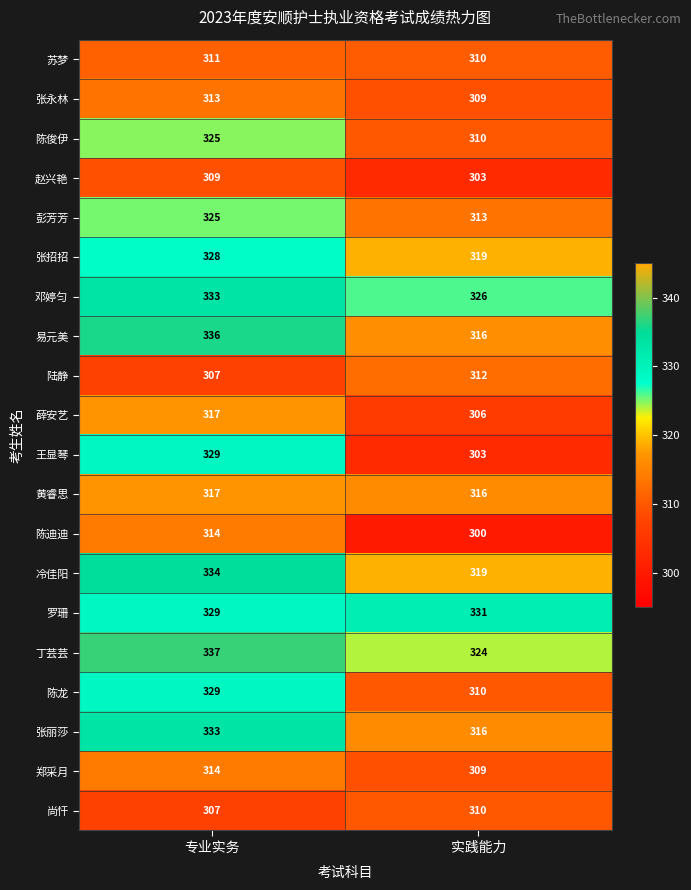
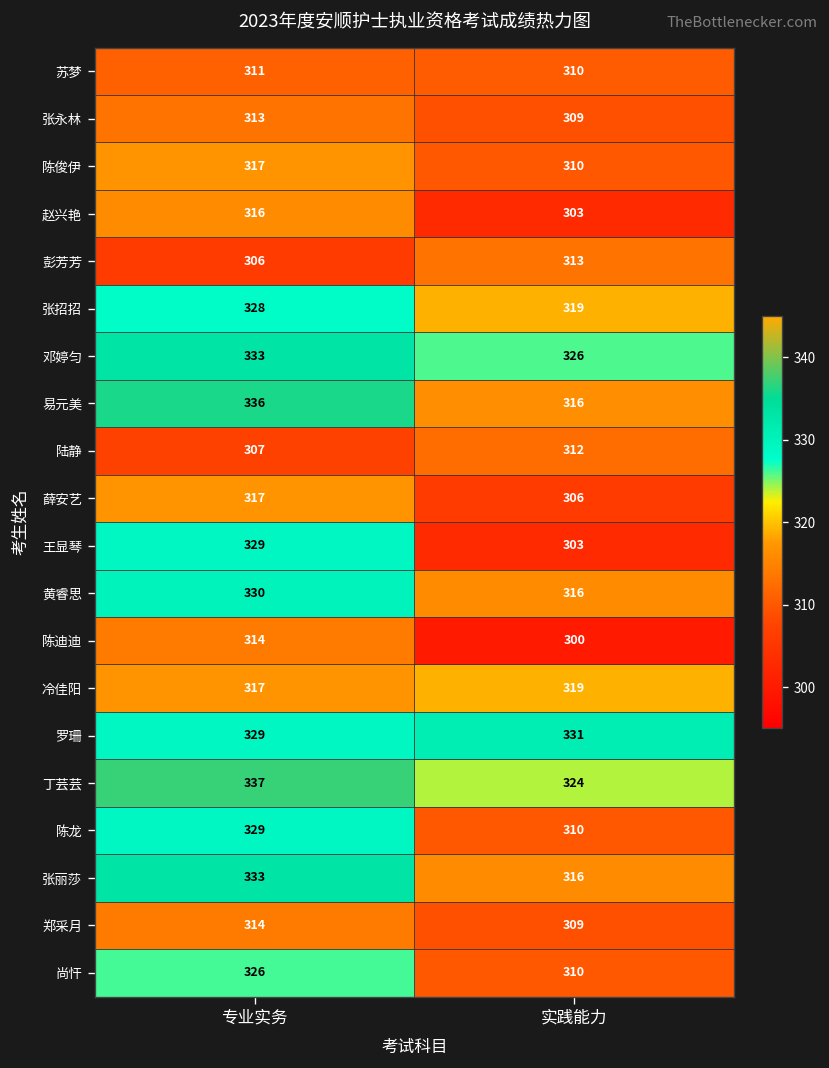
陈俊伊, 专业实务: 325 -> 317
赵兴艳, 专业实务: 309 -> 316
彭芳芳, 专业实务: 325 -> 306
黄睿思, 专业实务: 317 -> 330
冷佳阳, 专业实务: 334 -> 317
尚忓, 专业实务: 307 -> 326
